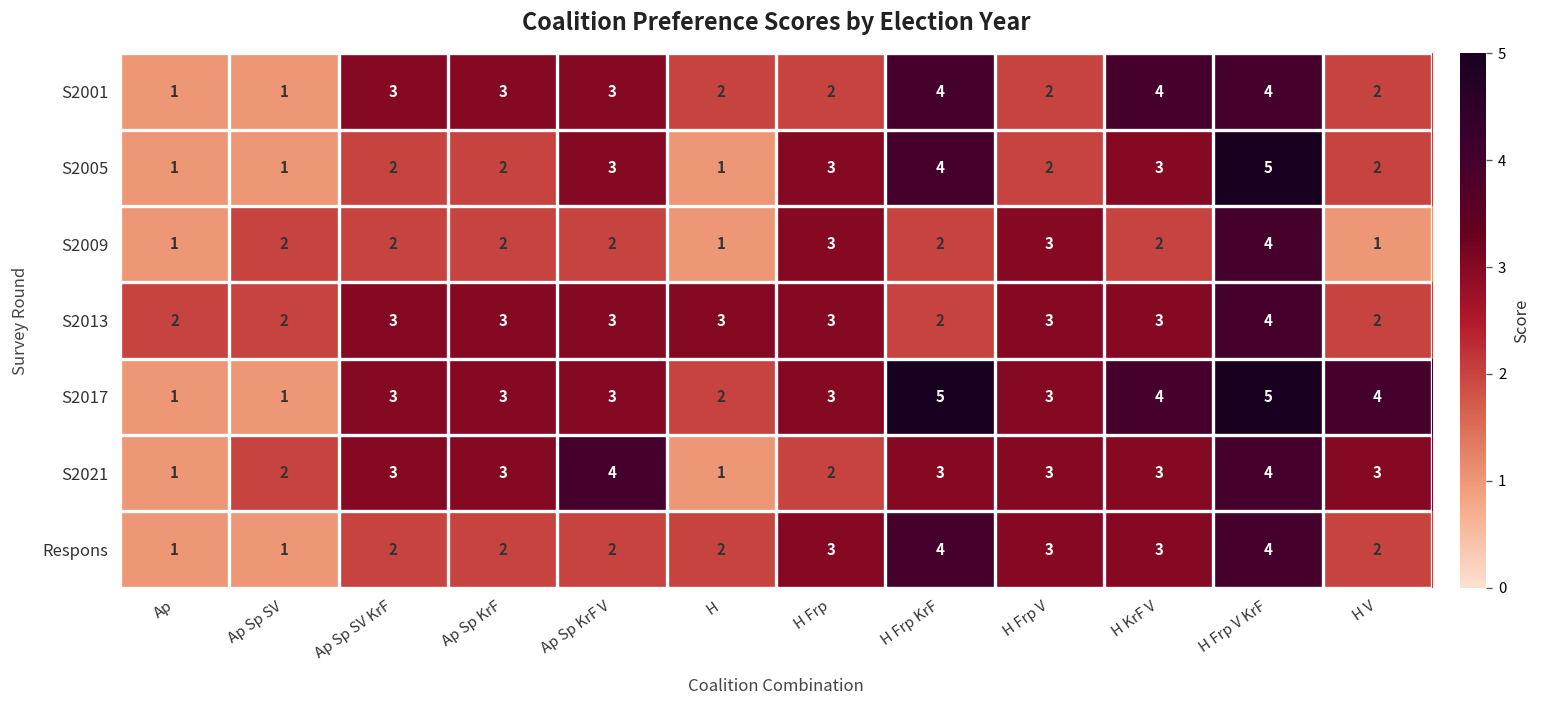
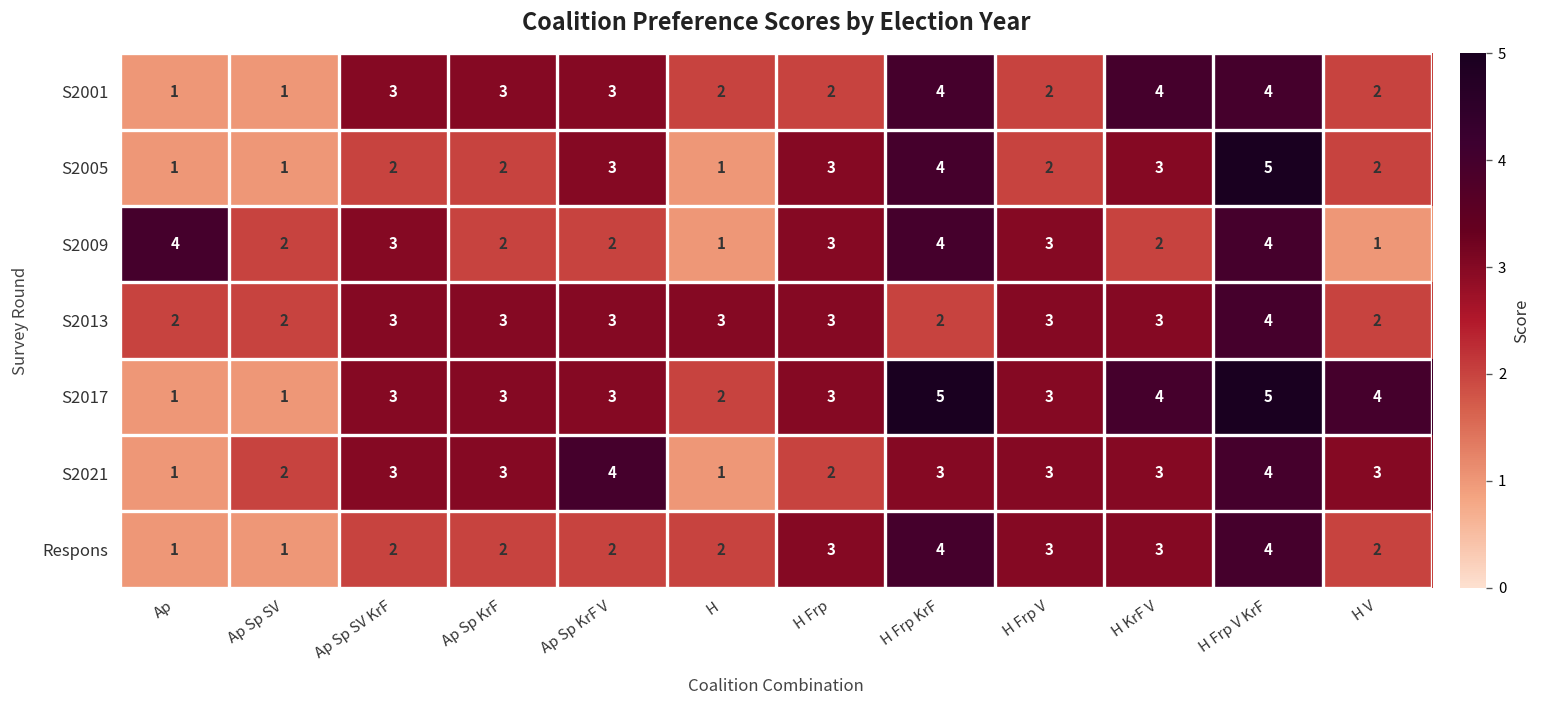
S2009, Ap: 1 -> 4
S2009, Ap Sp SV KrF: 2 -> 3
S2009, H Frp KrF: 2 -> 4
